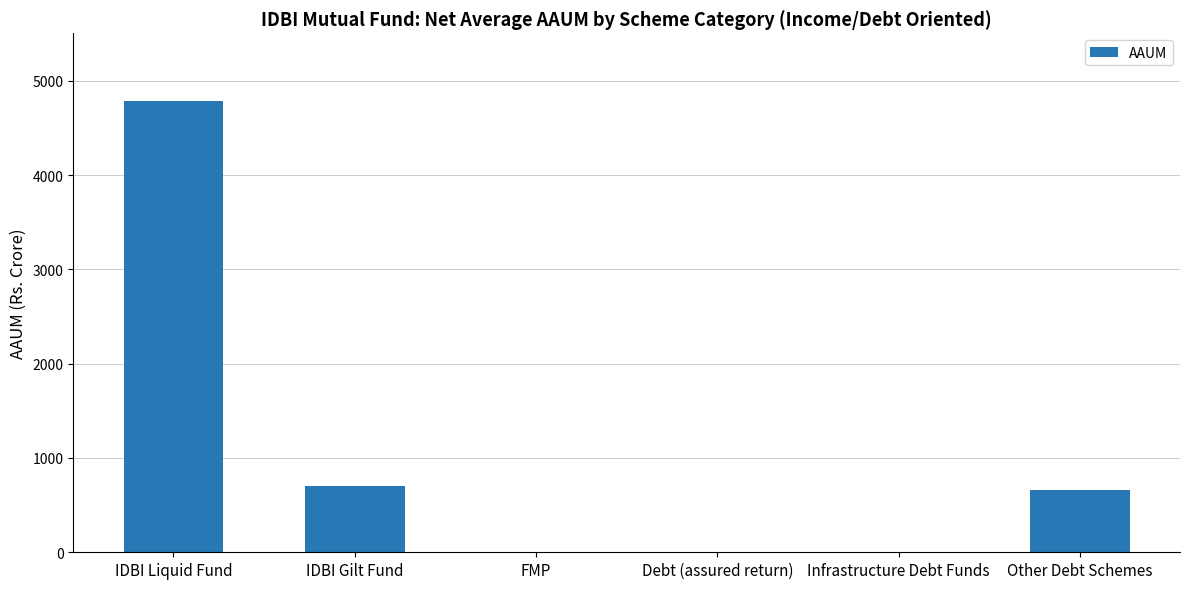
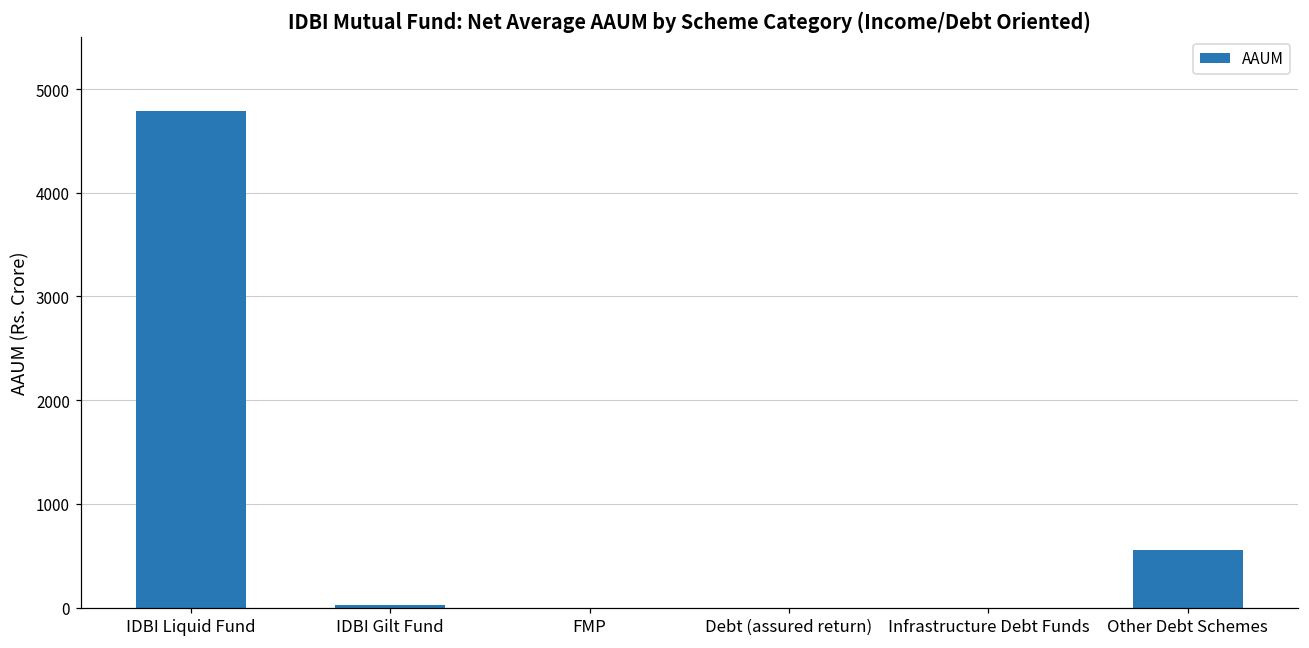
IDBI Gilt Fund: 700 -> 0
Other Debt Schemes: 700 -> 600
